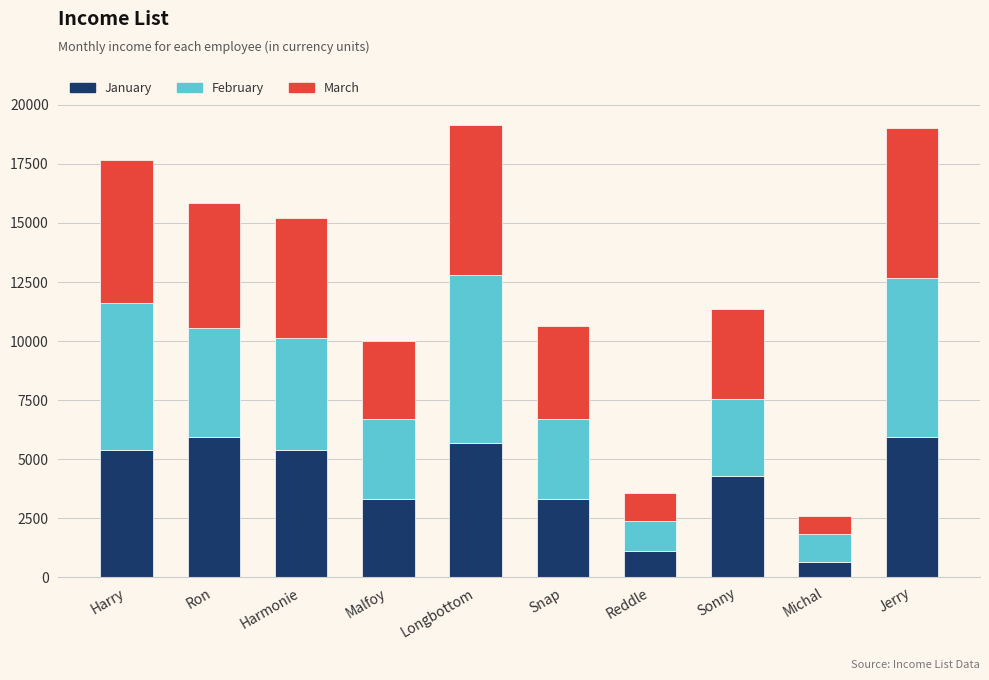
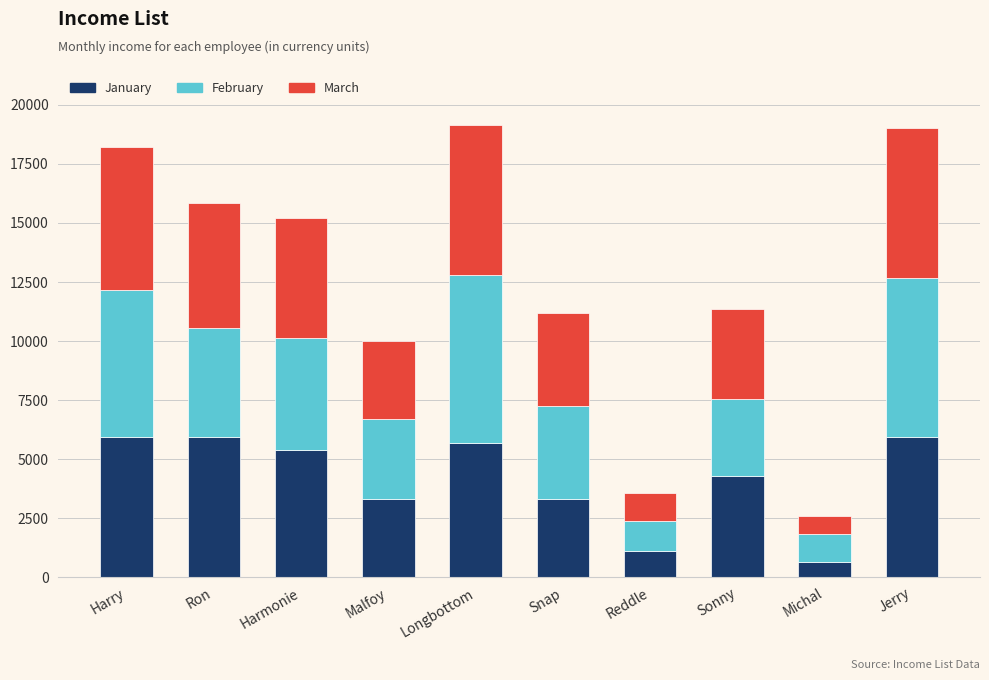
January, Harry: 5400 -> 5900
February, Snap: 3400 -> 3900
